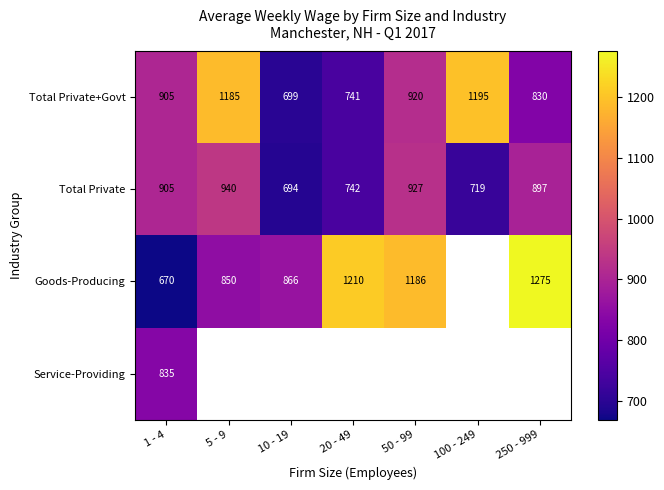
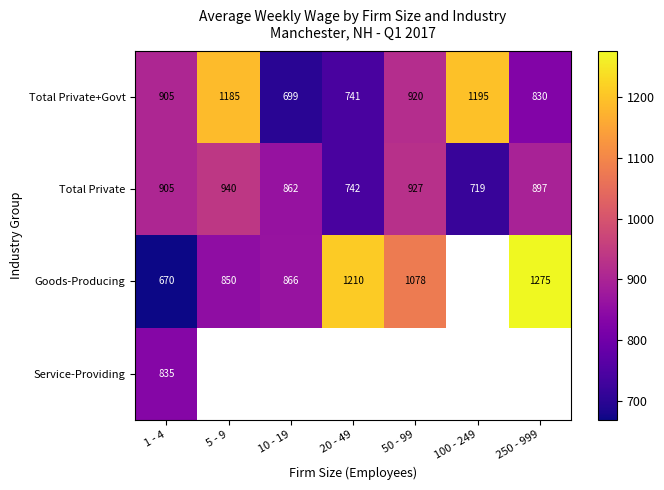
Total Private, 10 - 19: 694 -> 862
Goods-Producing, 50 - 99: 1186 -> 1078
